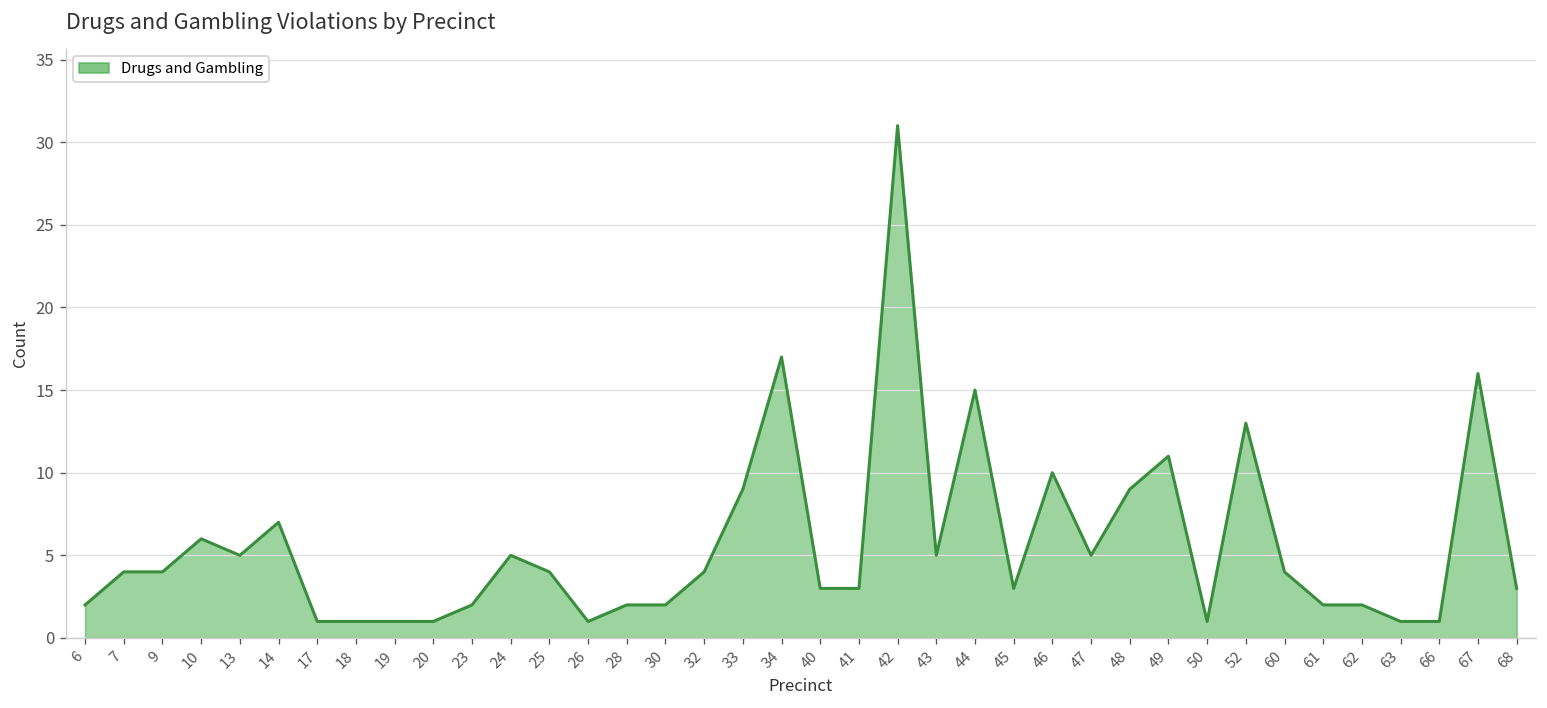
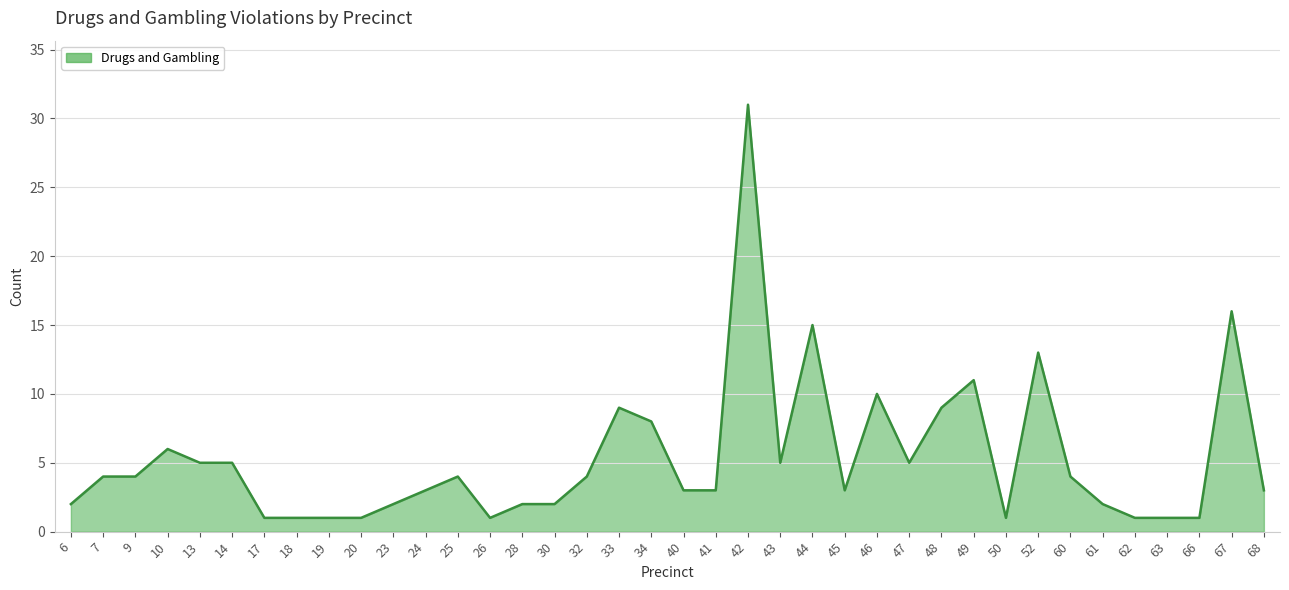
14: 7 -> 5
24: 5 -> 3
34: 17 -> 8
62: 2 -> 1
